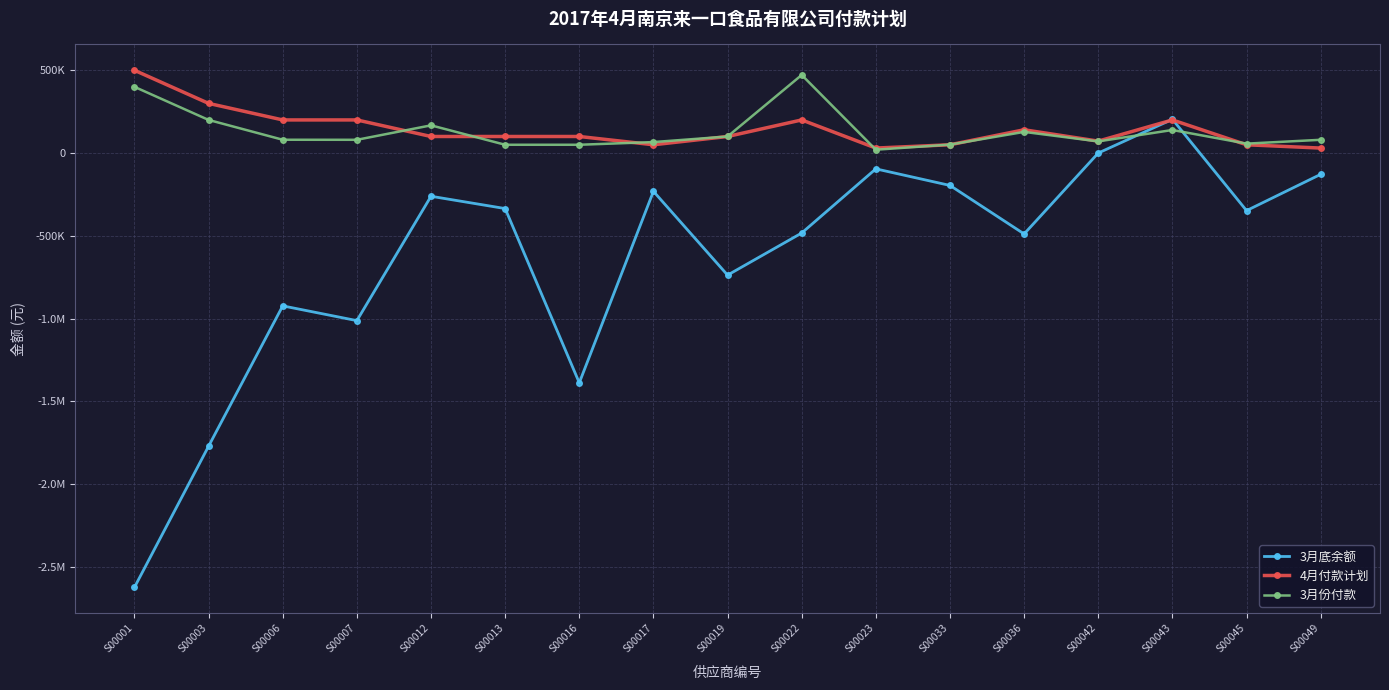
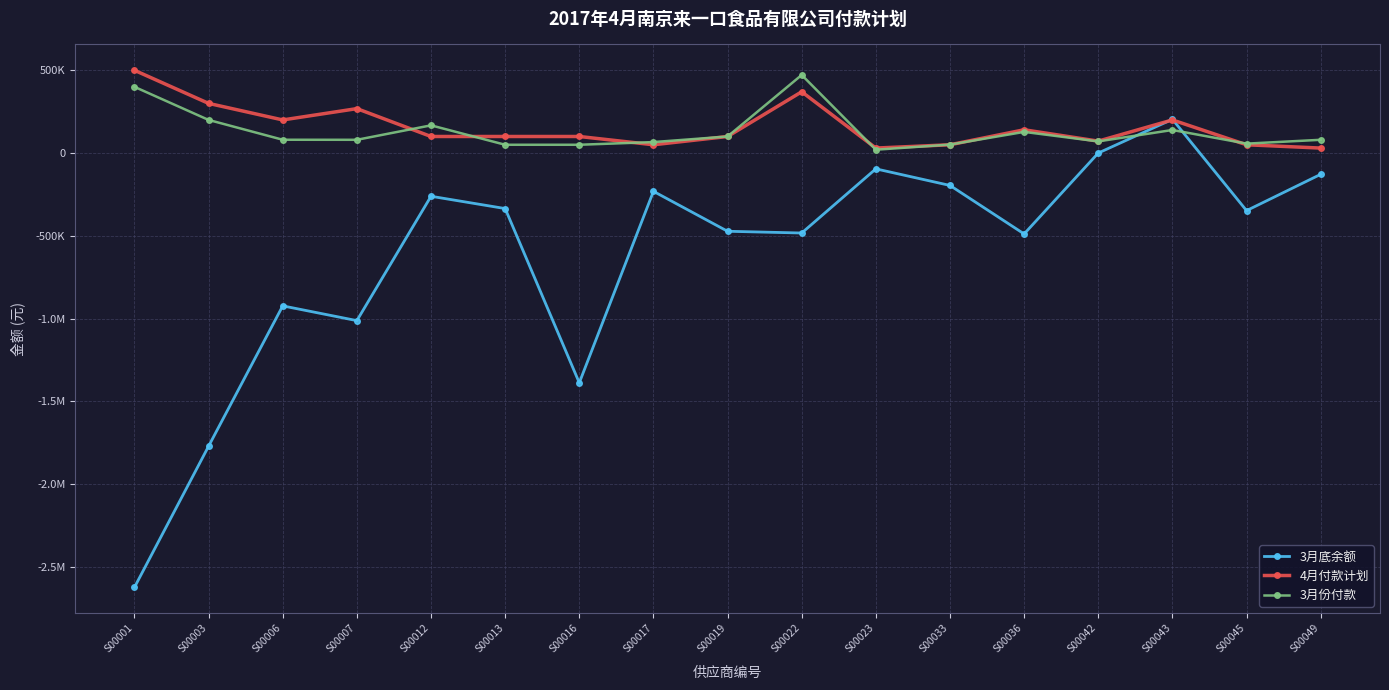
4月付款计划, S00007: 200000 -> 270000
3月底余额, S00019: -740000 -> -470000
4月付款计划, S00022: 200000 -> 370000
